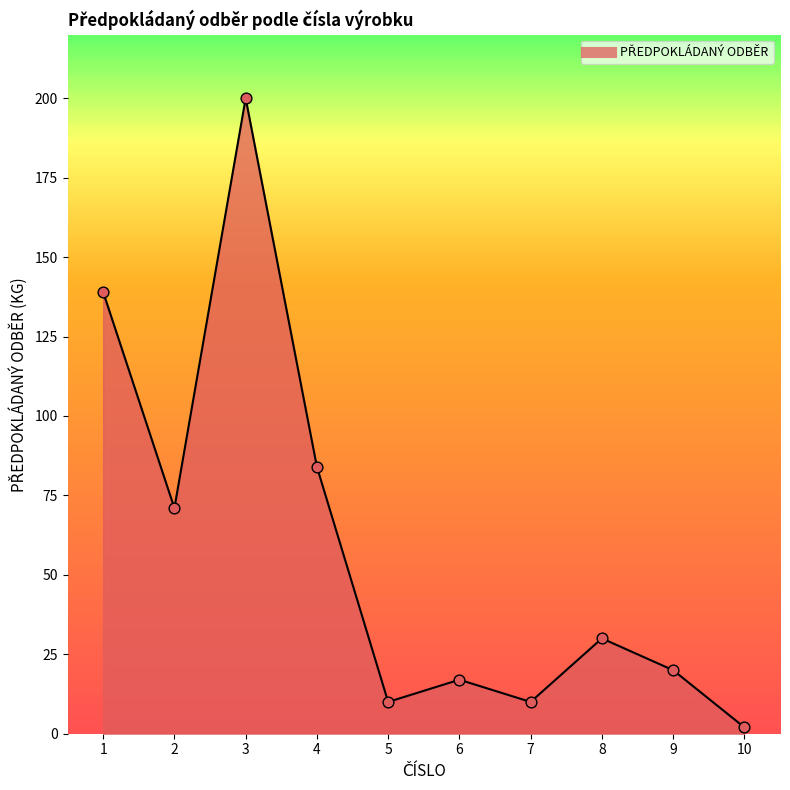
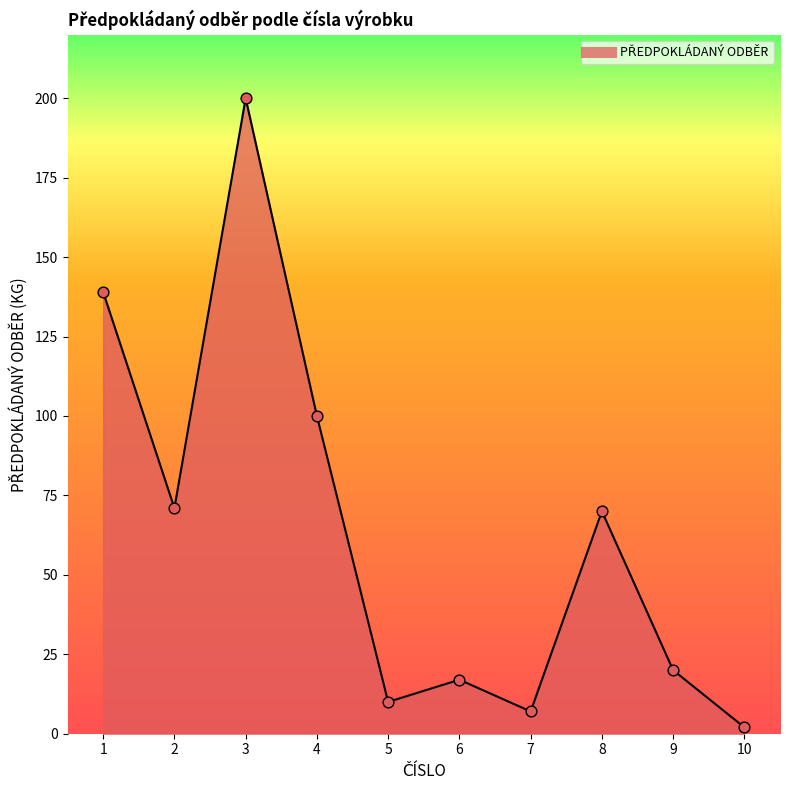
4: 84 -> 100
7: 10 -> 7
8: 30 -> 70
